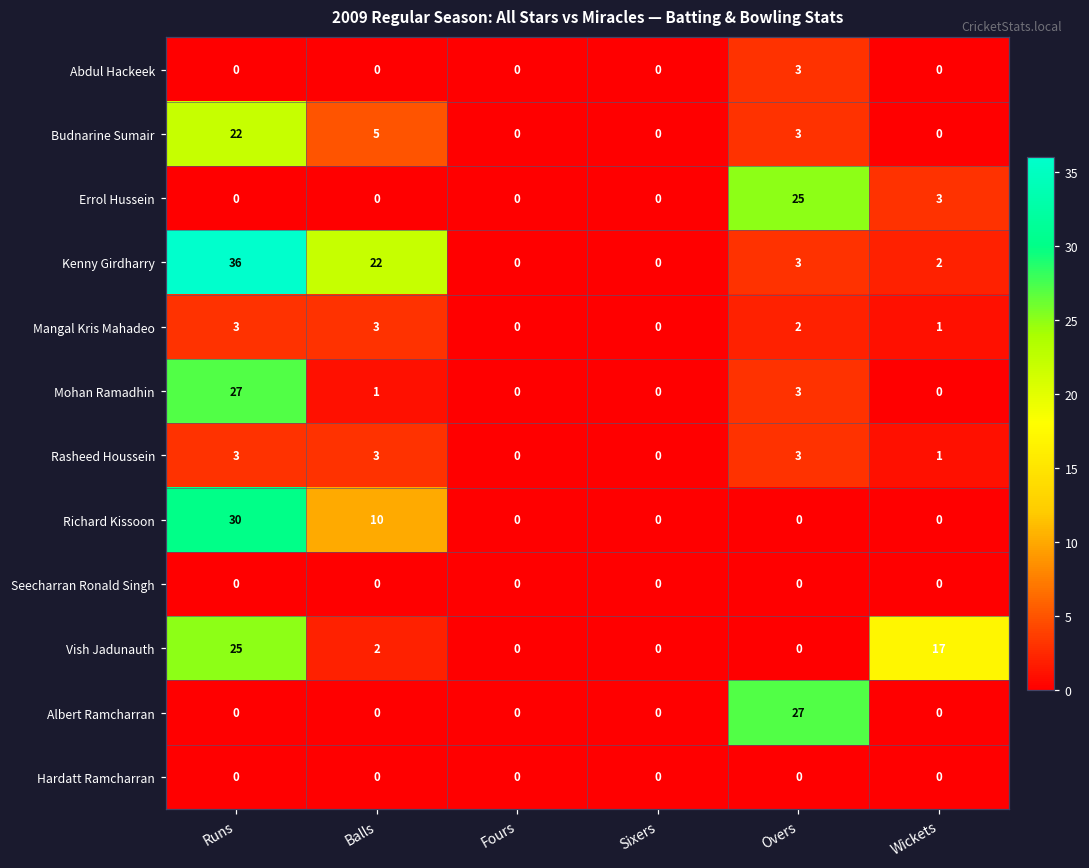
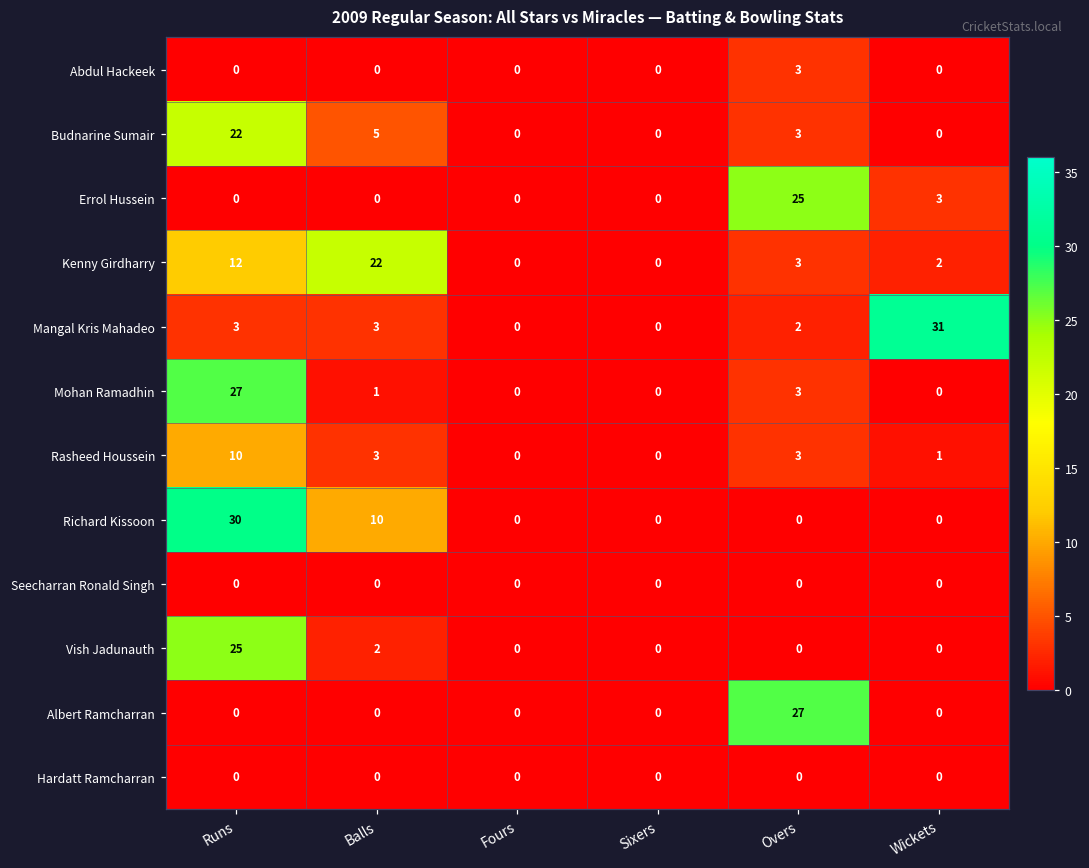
Kenny Girdharry, Runs: 36 -> 12
Mangal Kris Mahadeo, Wickets: 1 -> 31
Rasheed Houssein, Runs: 3 -> 10
Vish Jadunauth, Wickets: 17 -> 0
